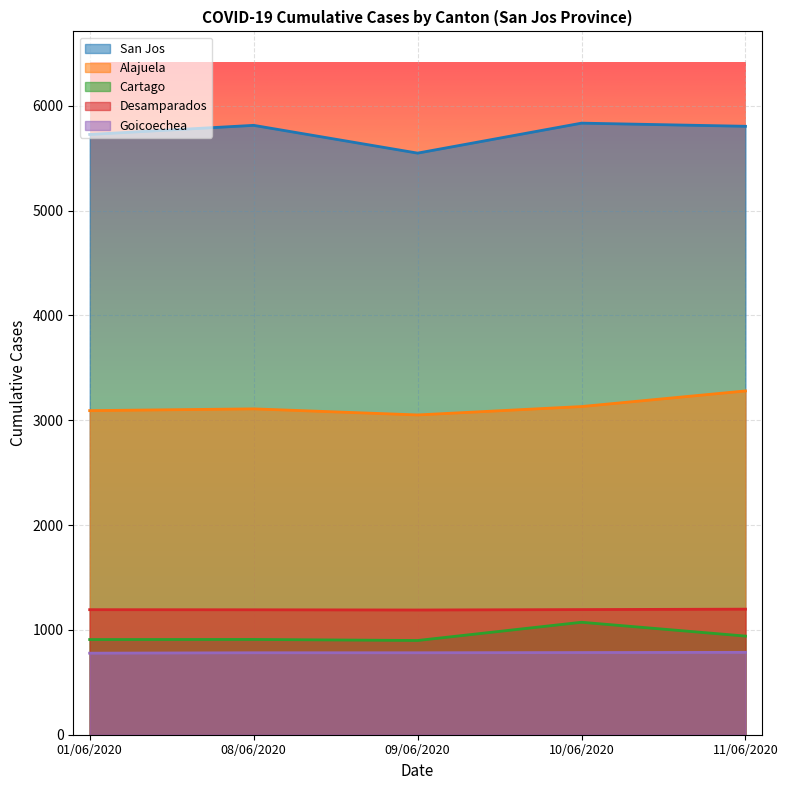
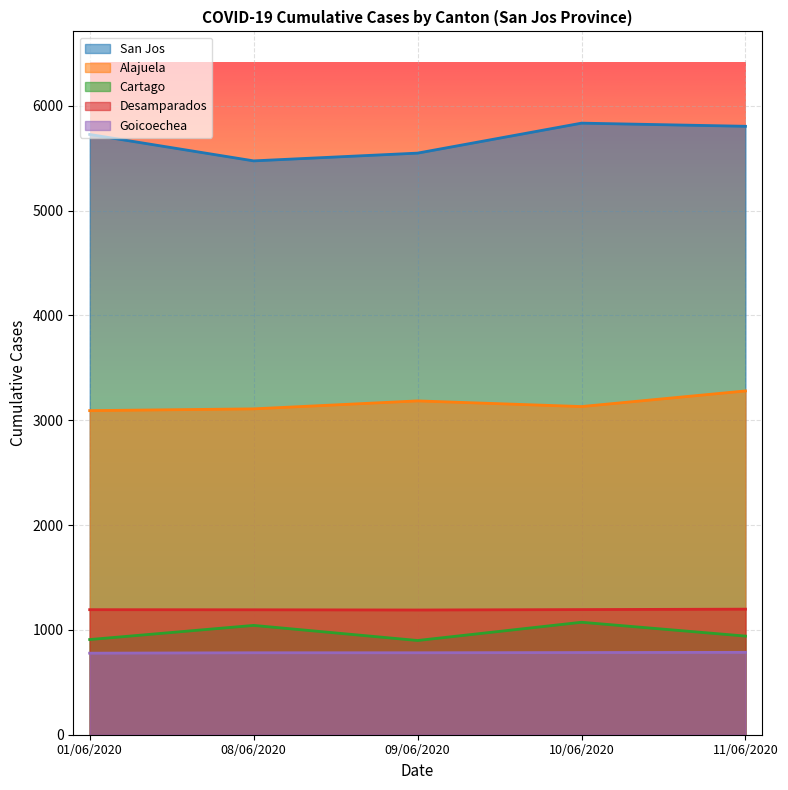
San Jos, 08/06/2020: 5810 -> 5480
Cartago, 08/06/2020: 910 -> 1040
Alajuela, 09/06/2020: 3050 -> 3190
